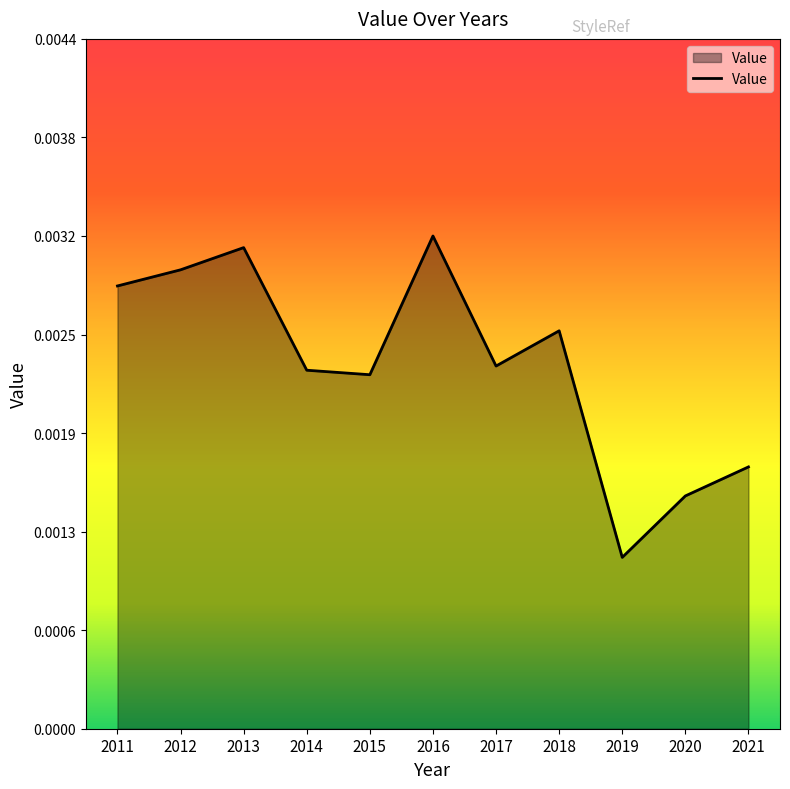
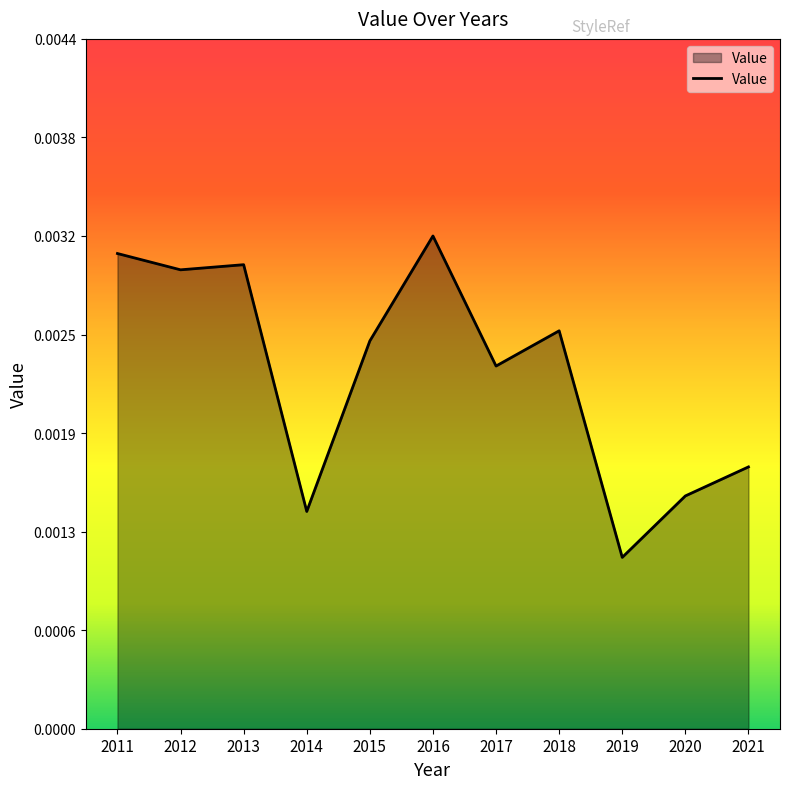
2011: 0.00285 -> 0.00306
2013: 0.00310 -> 0.00299
2014: 0.00231 -> 0.00140
2015: 0.00228 -> 0.00250
